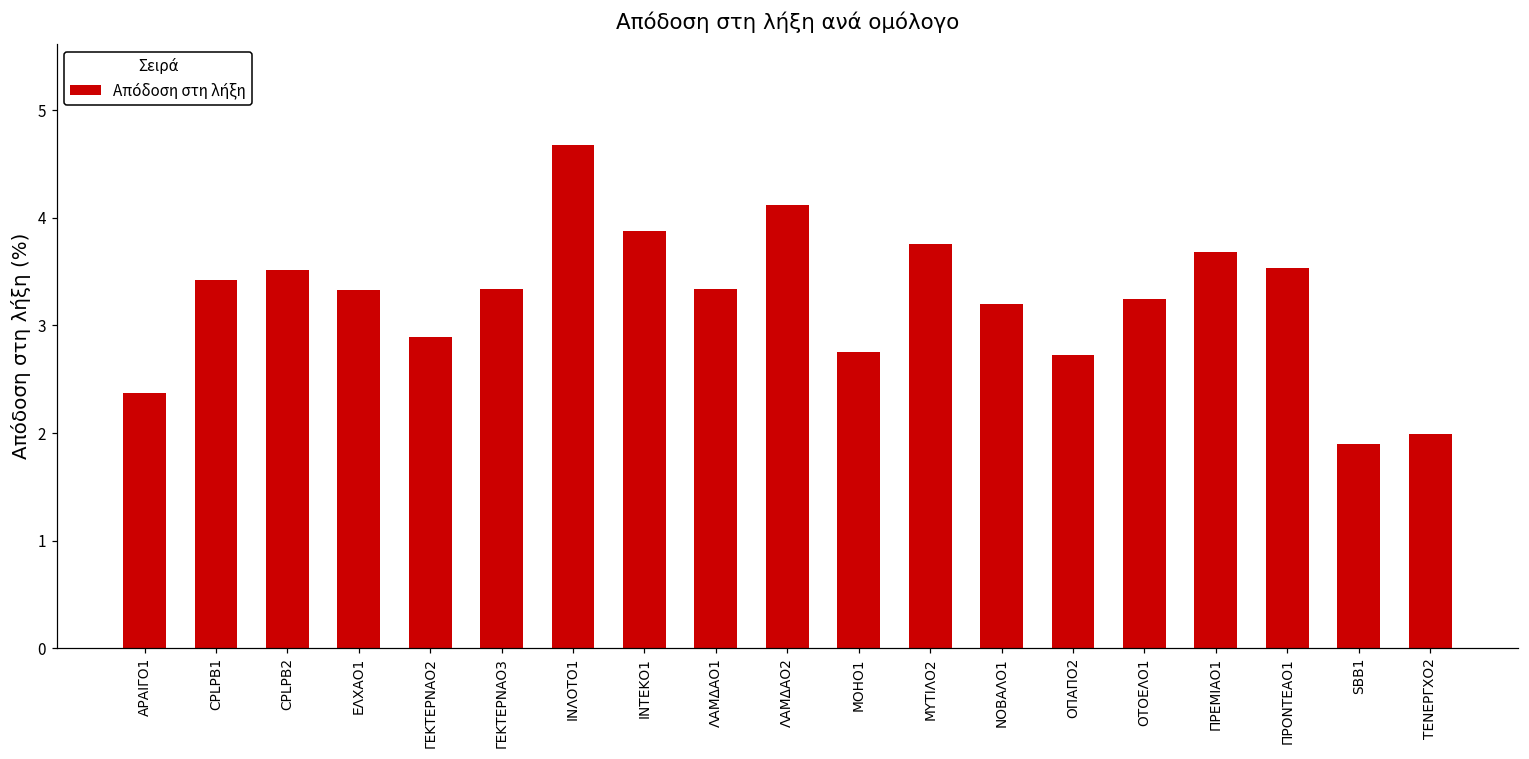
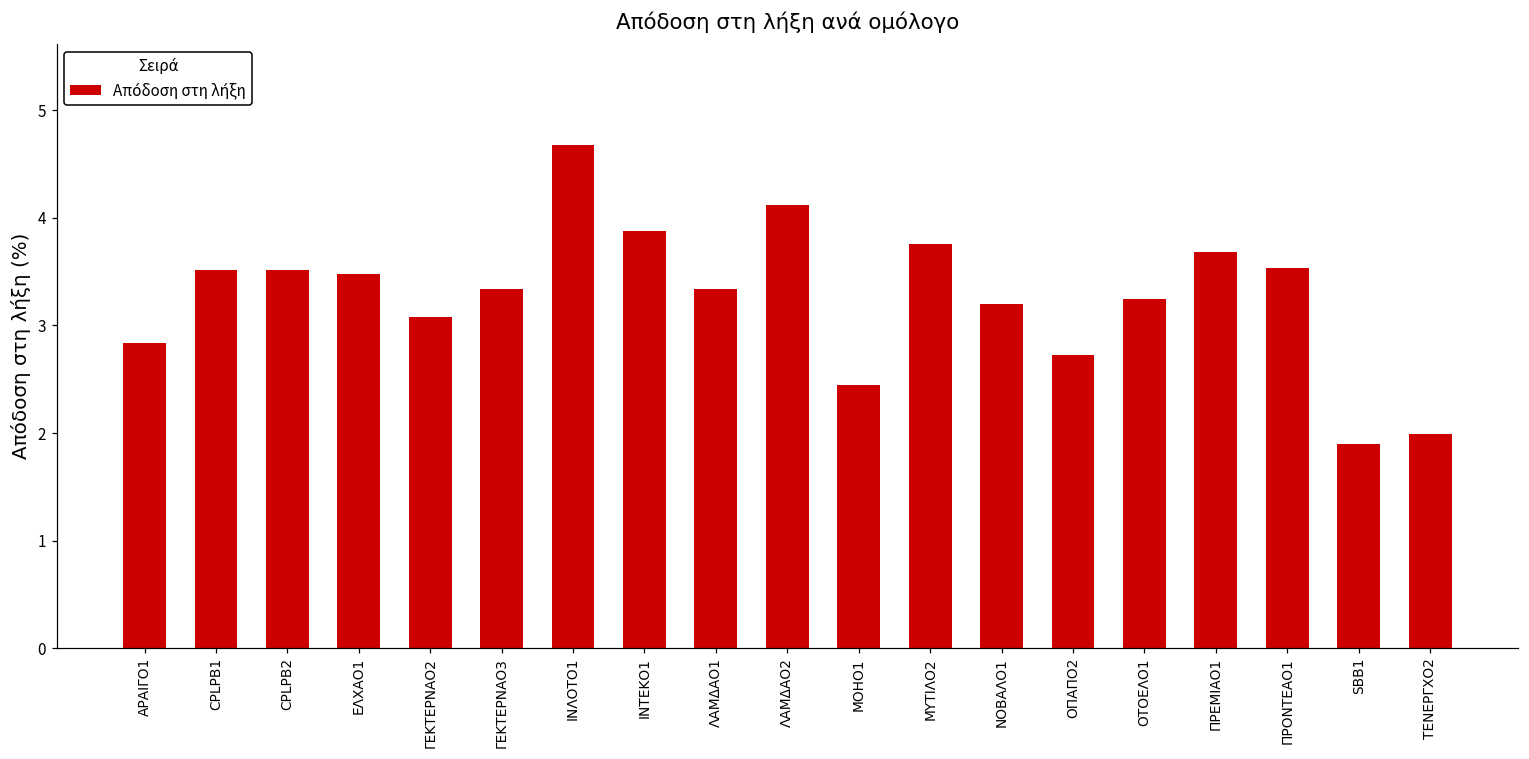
ΑΡΑΙΓΟ1: 2.4 -> 2.8
CPLPB1: 3.4 -> 3.5
ΕΛΧΑΟ1: 3.3 -> 3.5
ΓΕΚΤΕΡΝΑΟ2: 2.9 -> 3.1
ΜΟΗΟ1: 2.8 -> 2.5
